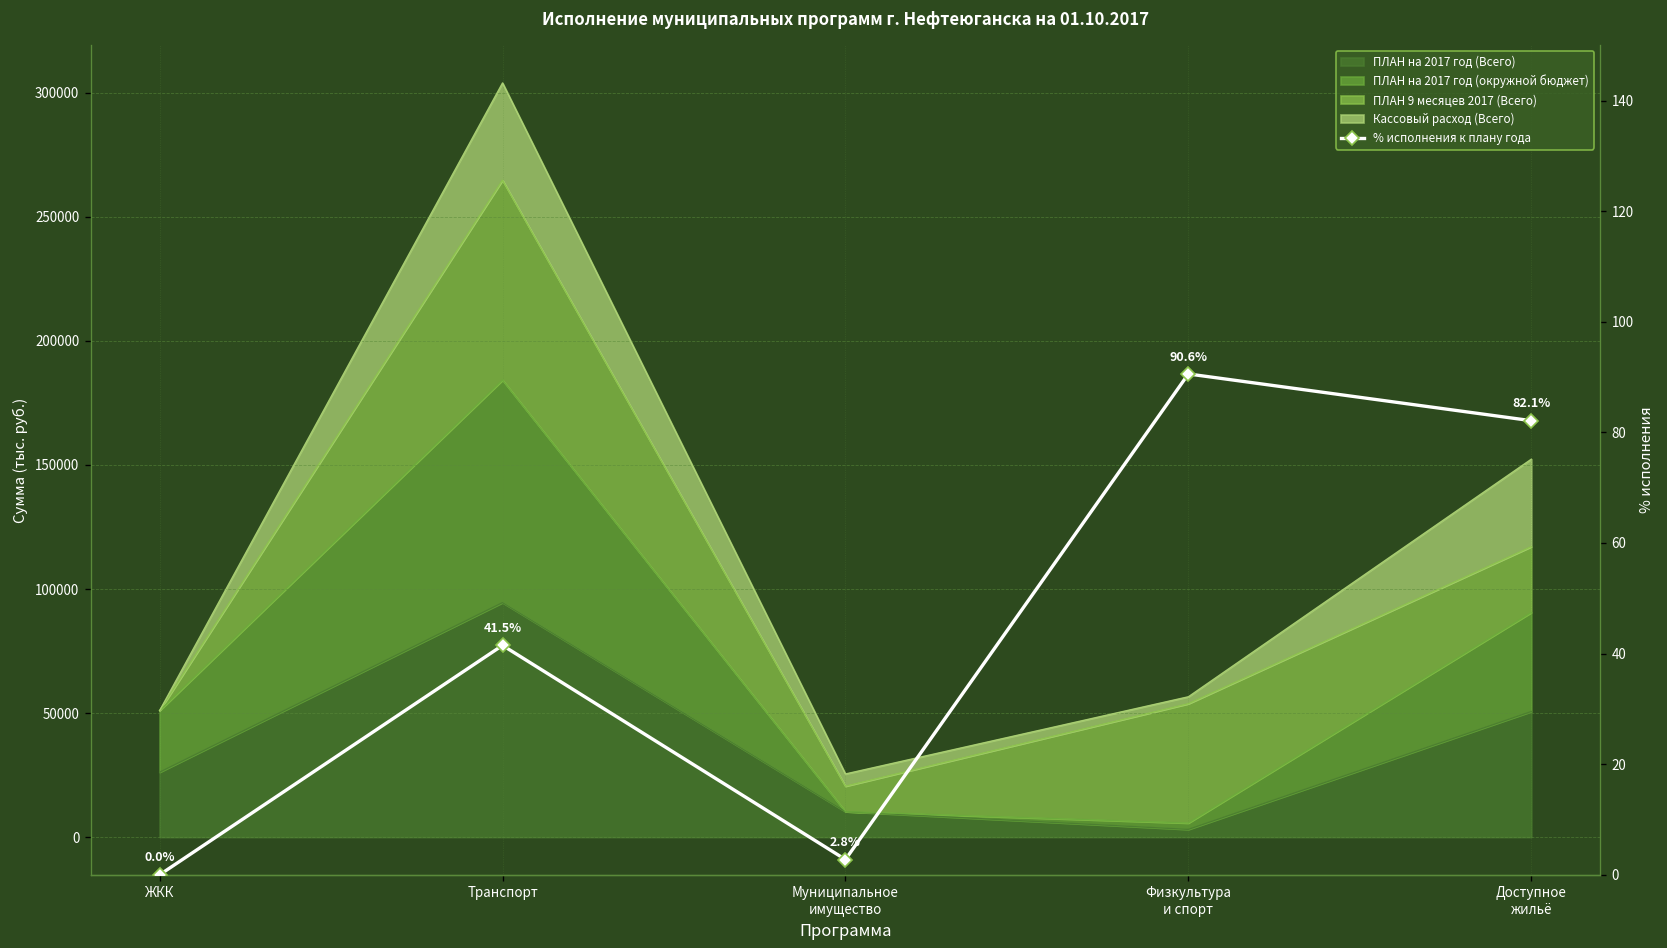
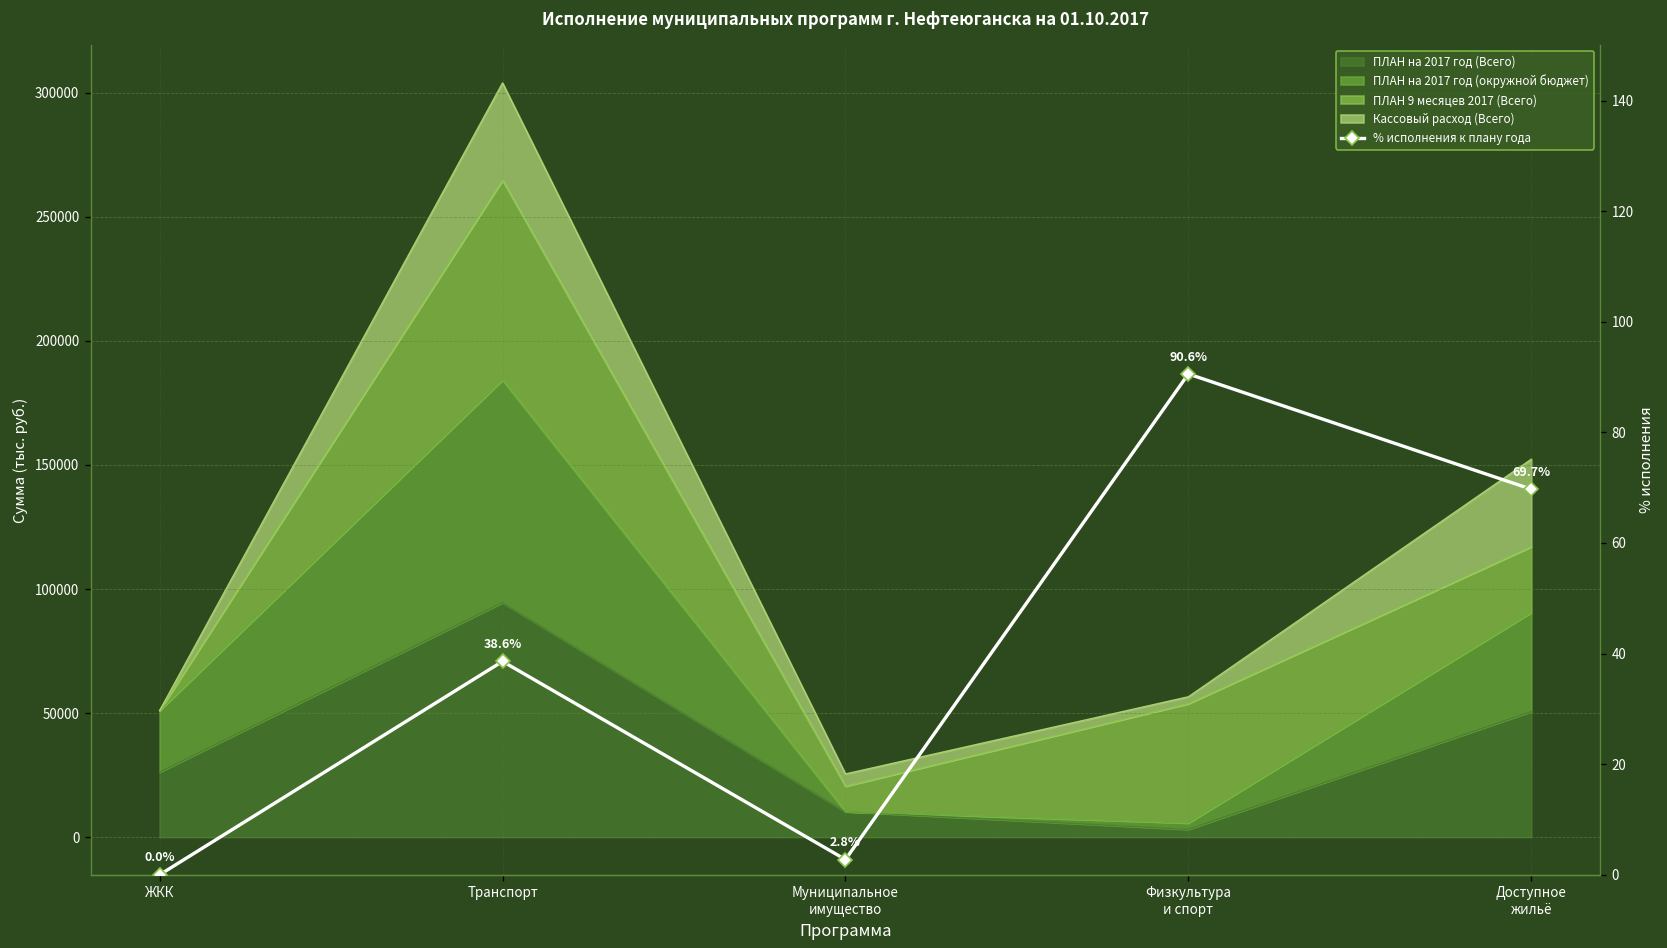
% исполнения к плану года, Транспорт: 41.5% -> 38.6%
% исполнения к плану года, Доступное жильё: 82.1% -> 69.7%
